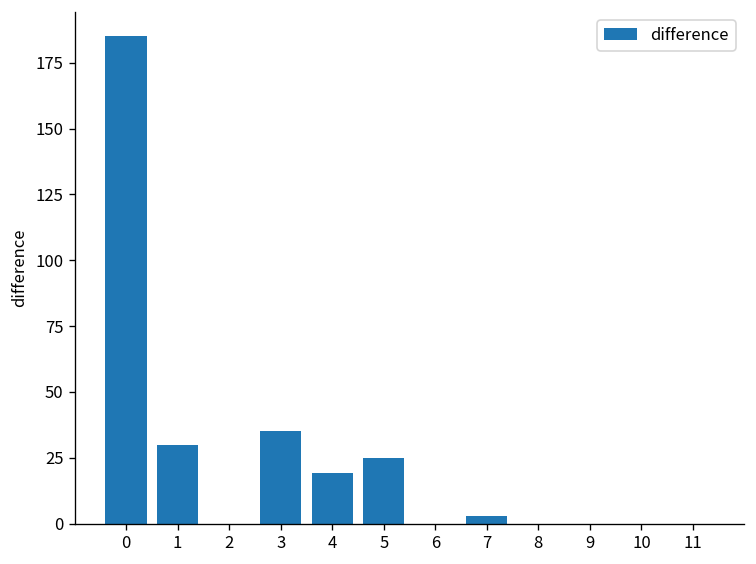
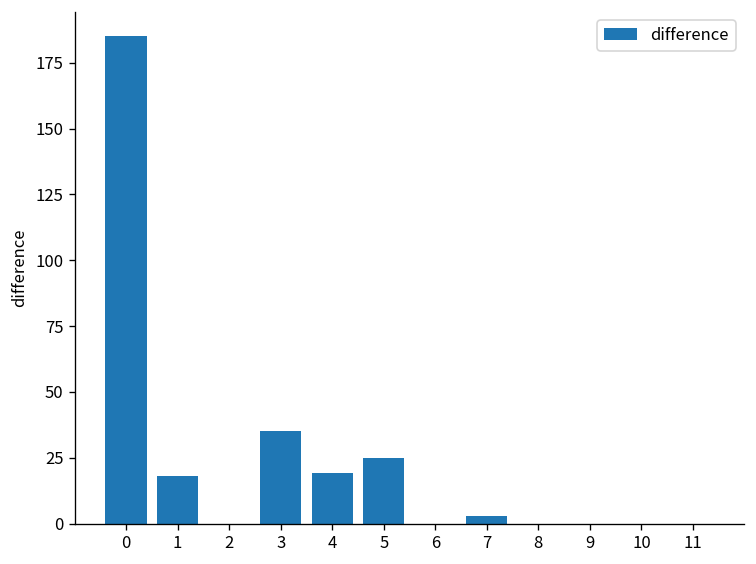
1: 30 -> 18
